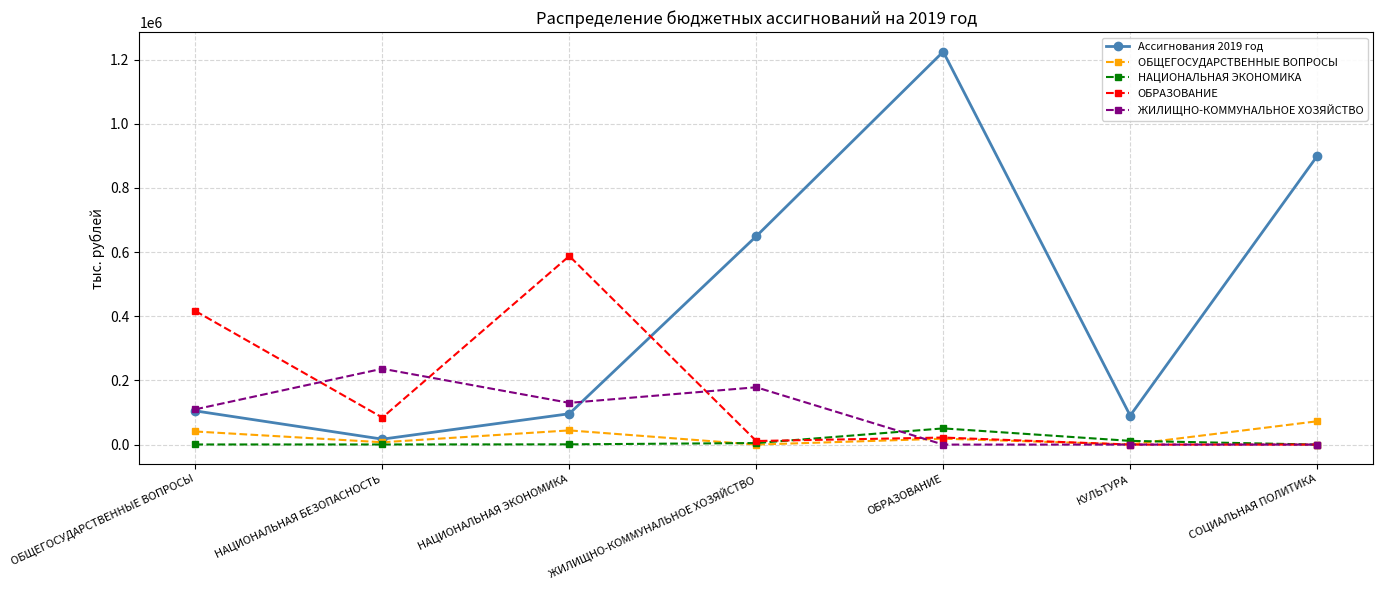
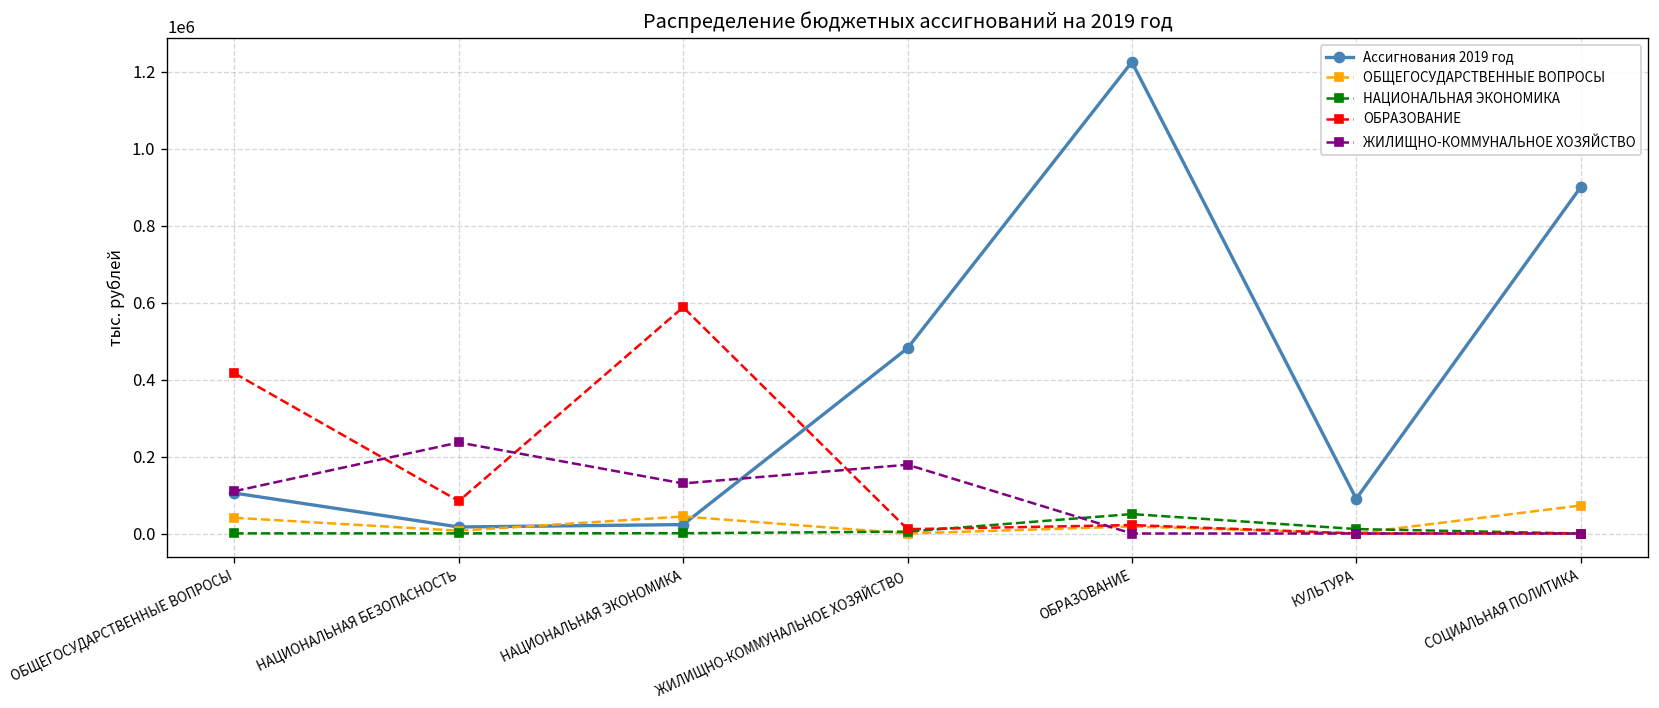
Ассигнования 2019 год, НАЦИОНАЛЬНАЯ ЭКОНОМИКА: 100000 -> 20000
Ассигнования 2019 год, ЖИЛИЩНО-КОММУНАЛЬНОЕ ХОЗЯЙСТВО: 650000 -> 480000
